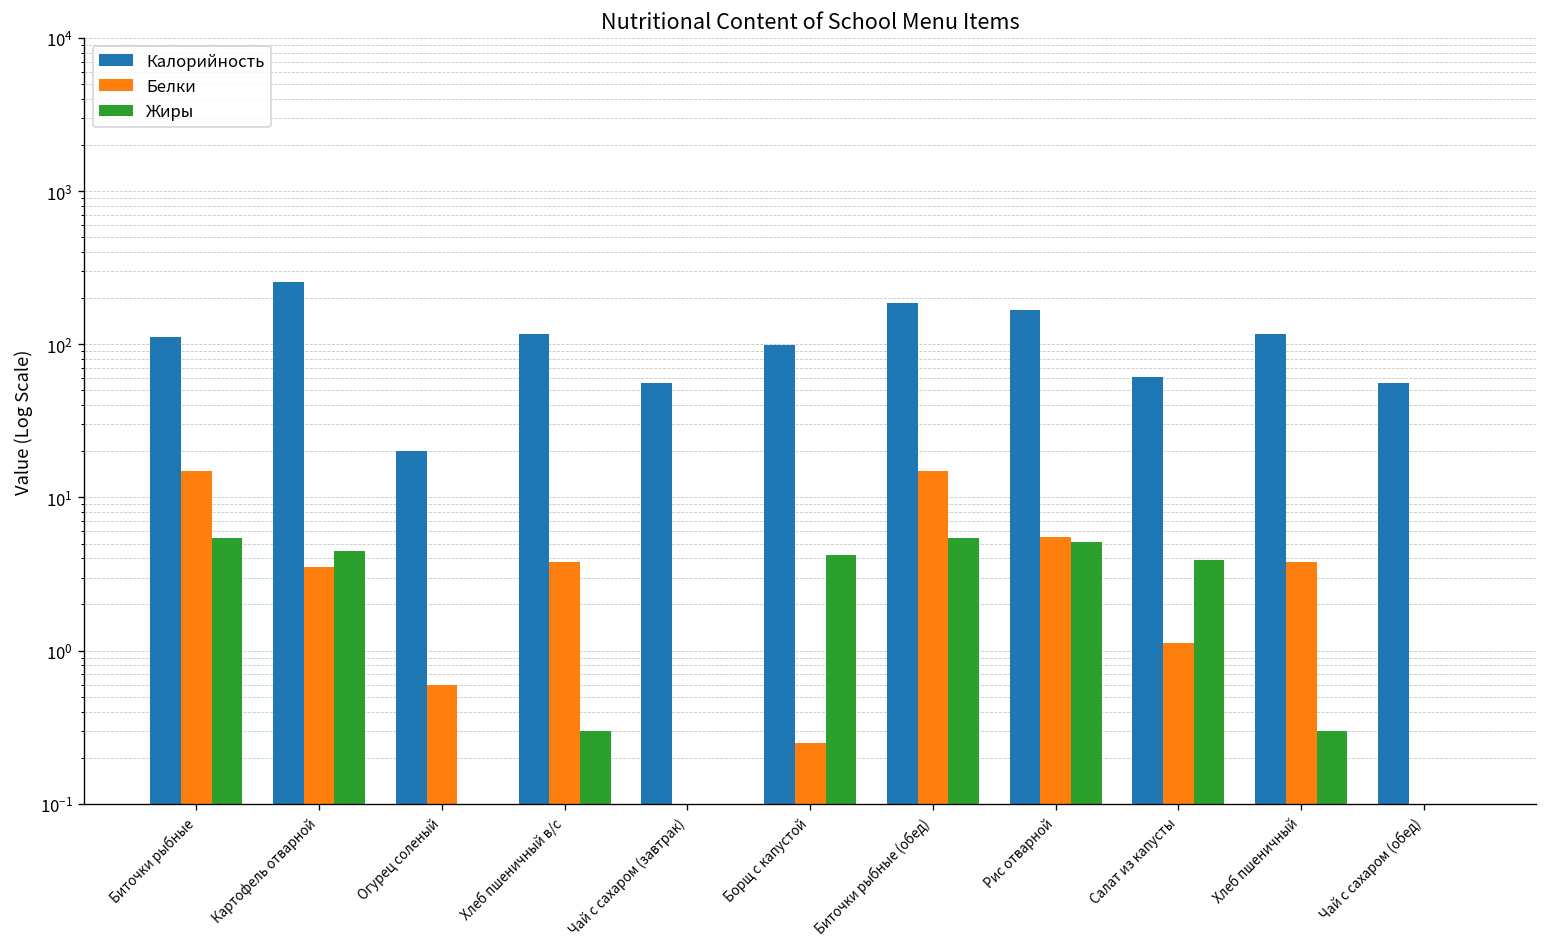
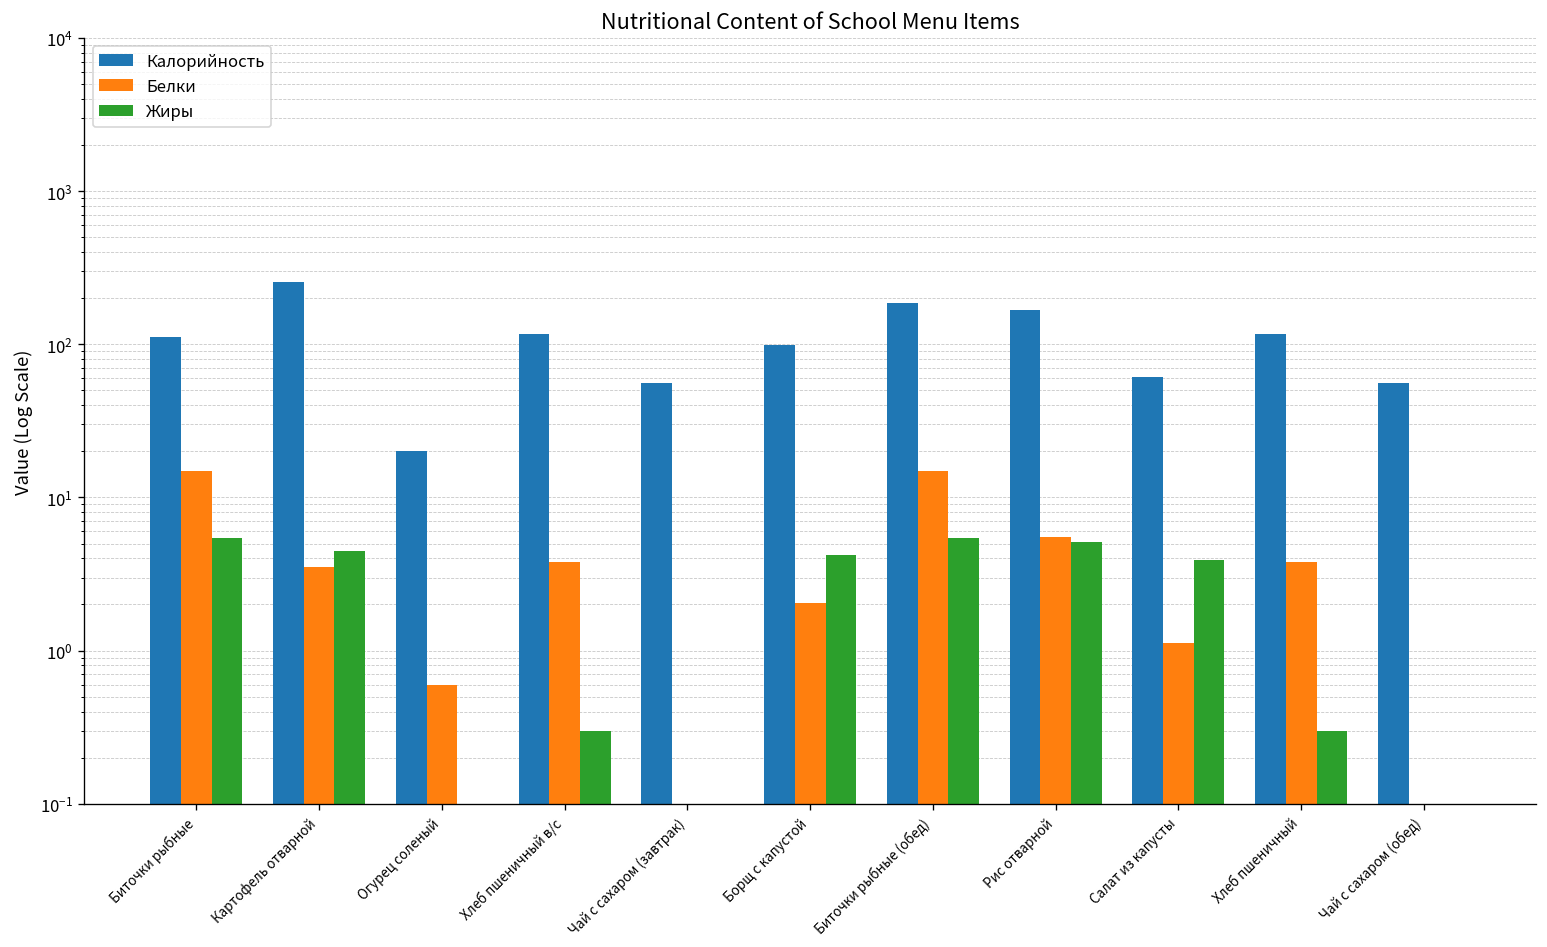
Белки, Борщ с капустой: 0.25 -> 2.0
